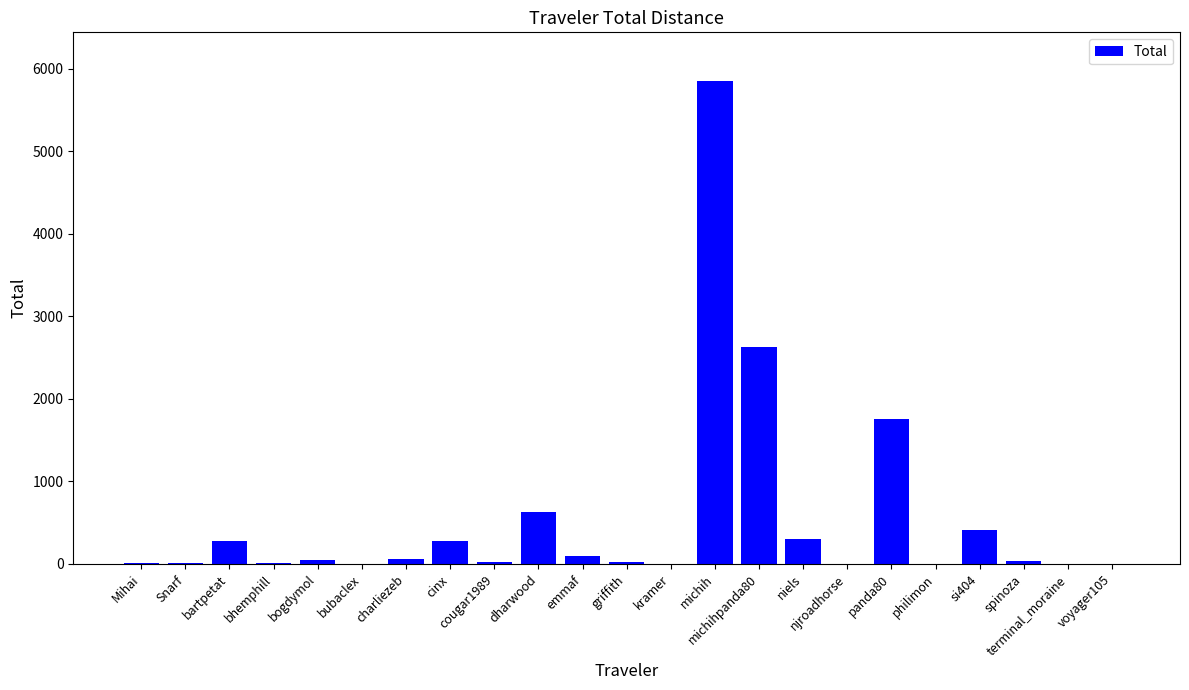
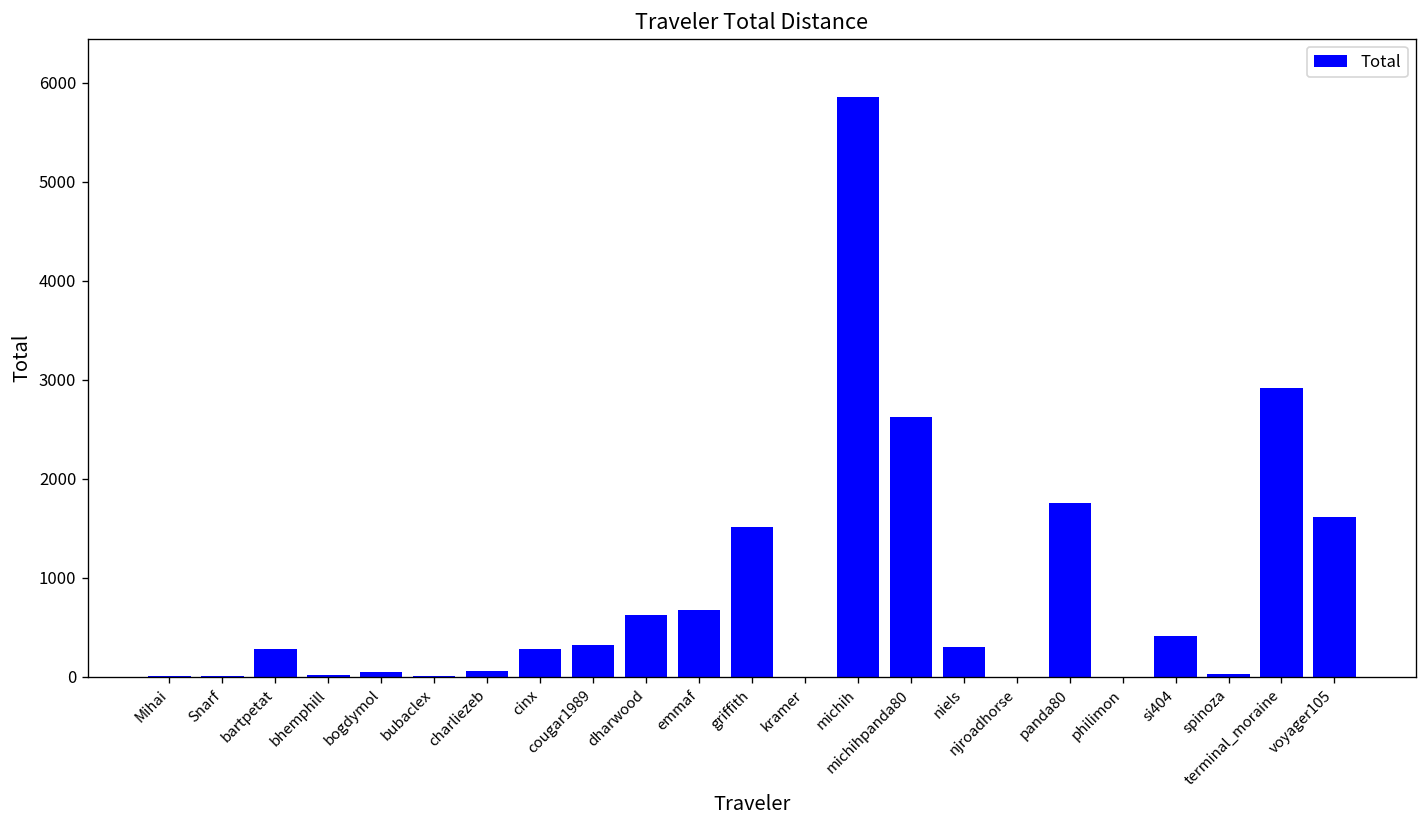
cougar1989: 0 -> 300
emmaf: 100 -> 700
griffith: 0 -> 1500
terminal_moraine: 0 -> 2900
voyager105: 0 -> 1600
